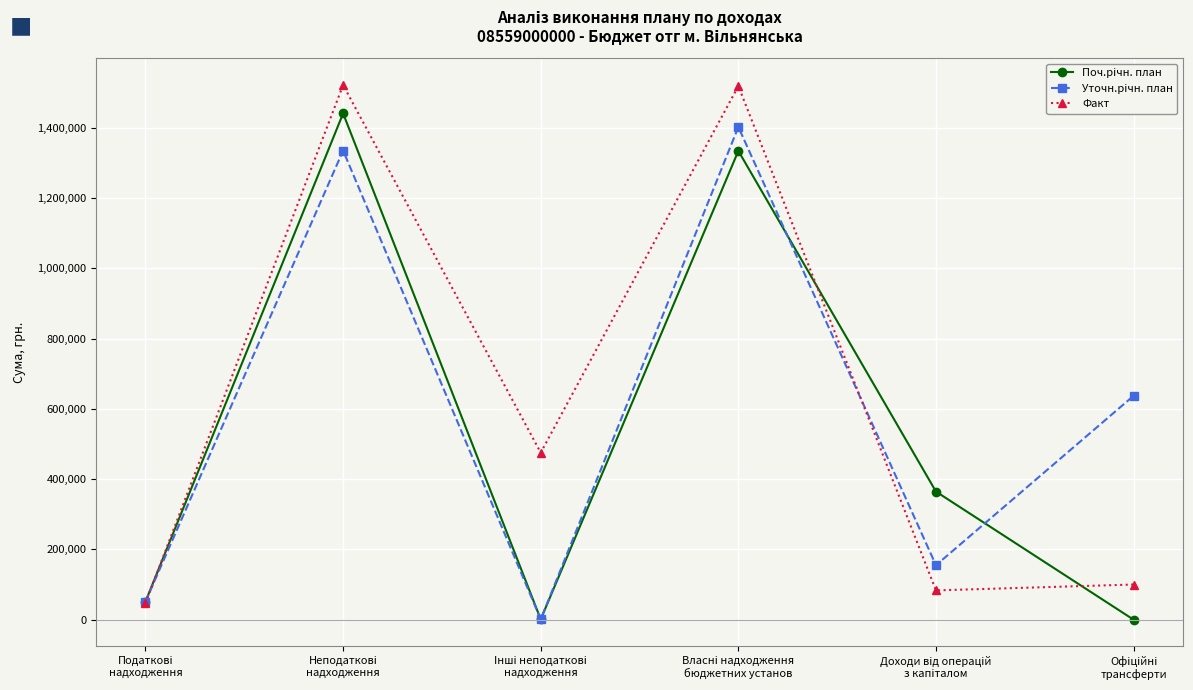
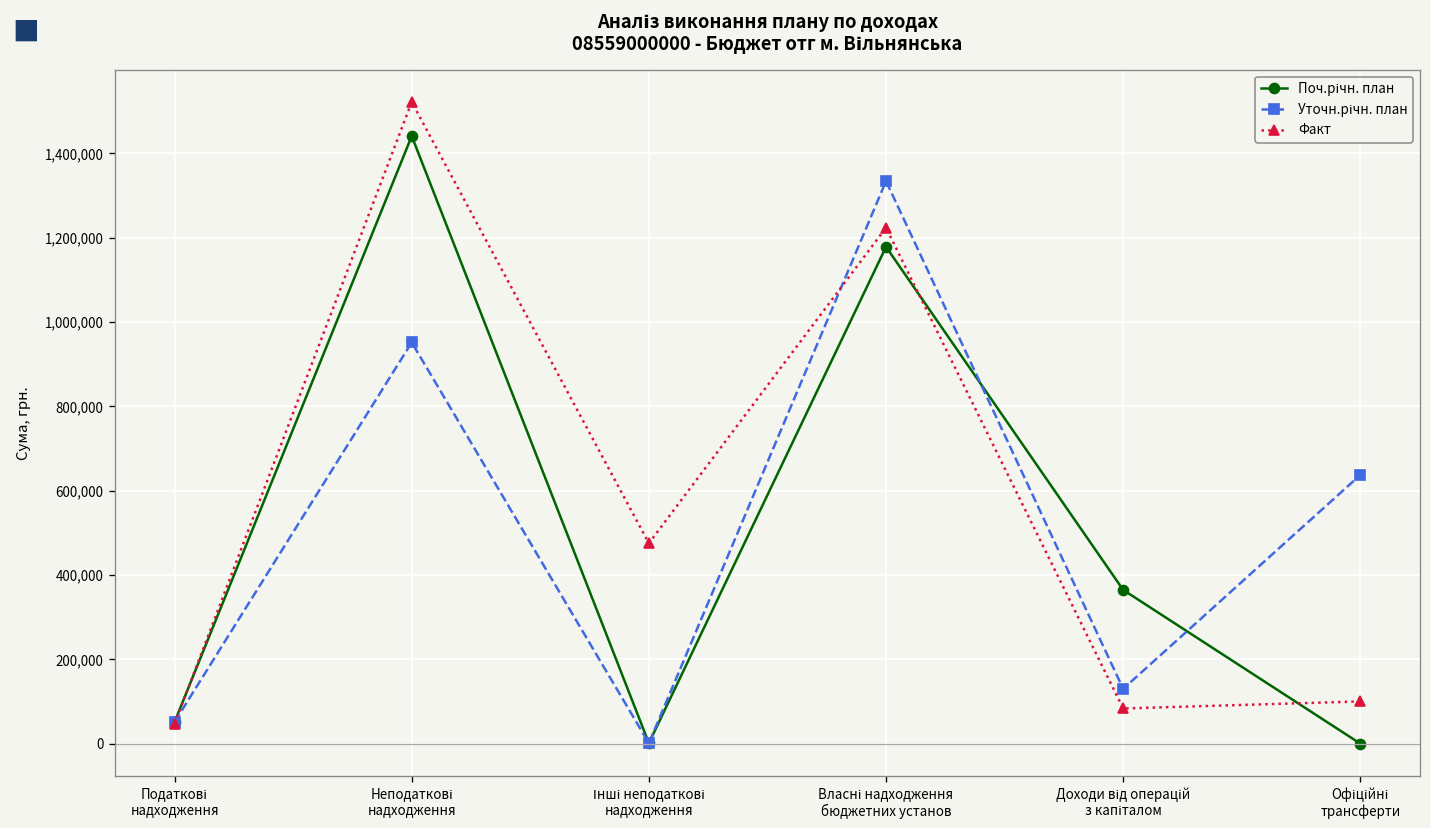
Уточн.річн. план, Неподаткові надходження: 1,340,000 -> 950,000
Поч.річн. план, Власні надходження бюджетних установ: 1,330,000 -> 1,180,000
Уточн.річн. план, Власні надходження бюджетних установ: 1,400,000 -> 1,330,000
Факт, Власні надходження бюджетних установ: 1,520,000 -> 1,220,000
Уточн.річн. план, Доходи від операцій з капіталом: 160,000 -> 130,000
